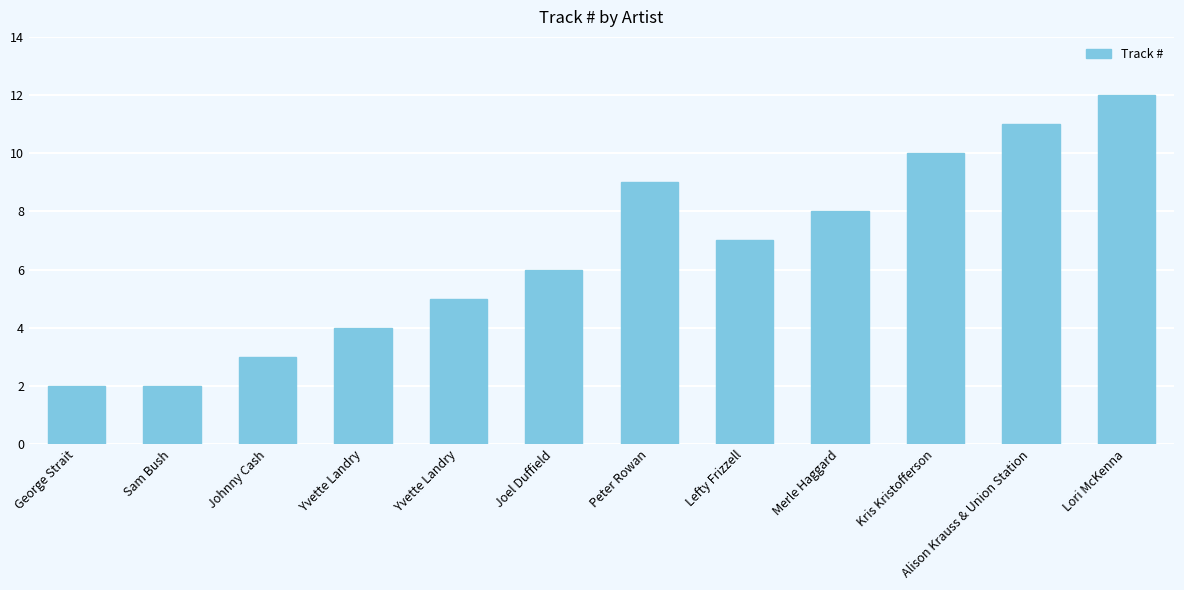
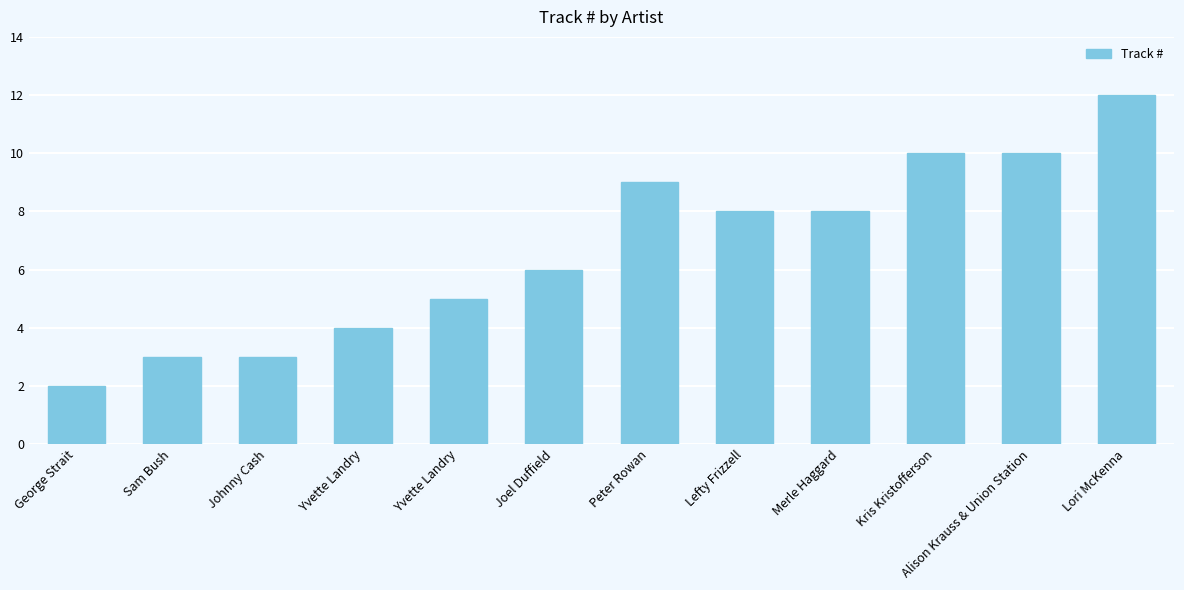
Sam Bush: 2 -> 3
Lefty Frizzell: 7 -> 8
Alison Krauss & Union Station: 11 -> 10
